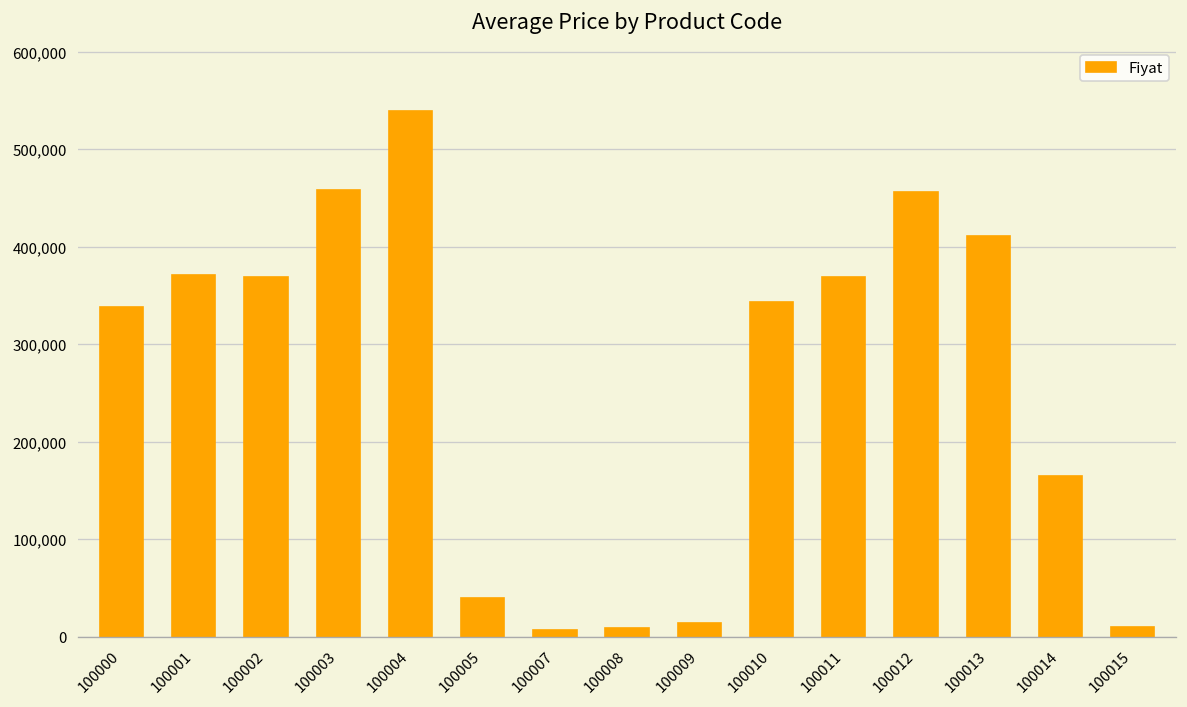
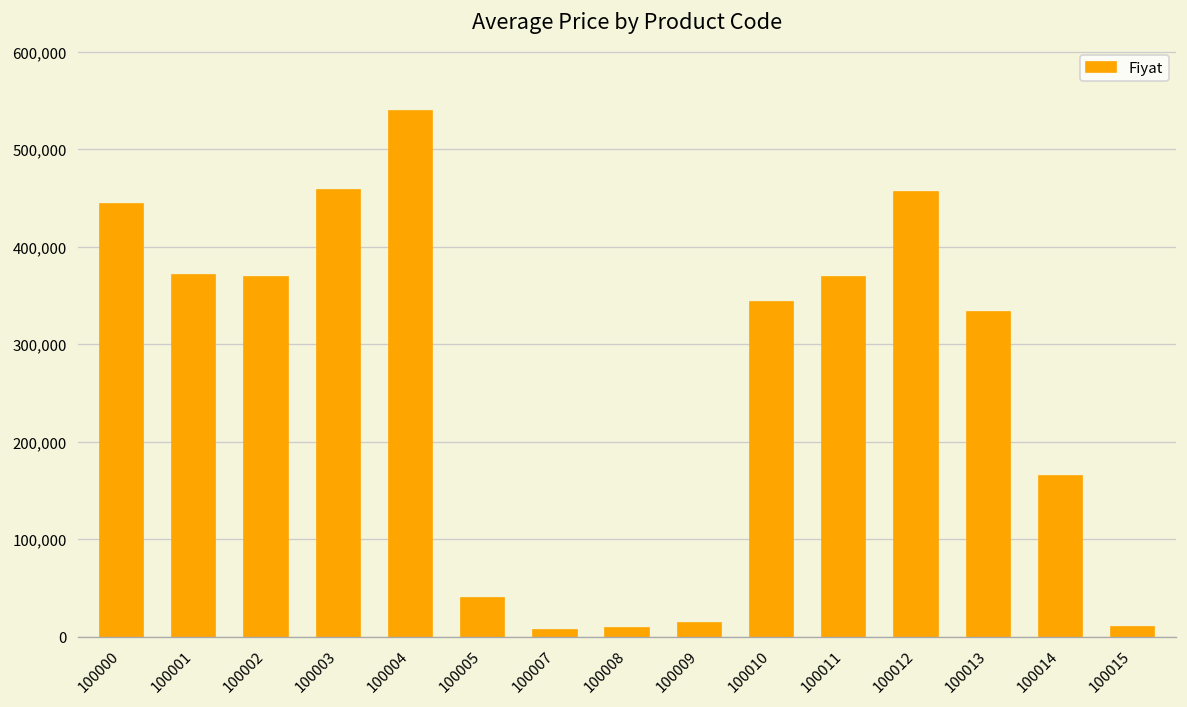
100000: 340,000 -> 440,000
100013: 410,000 -> 330,000
